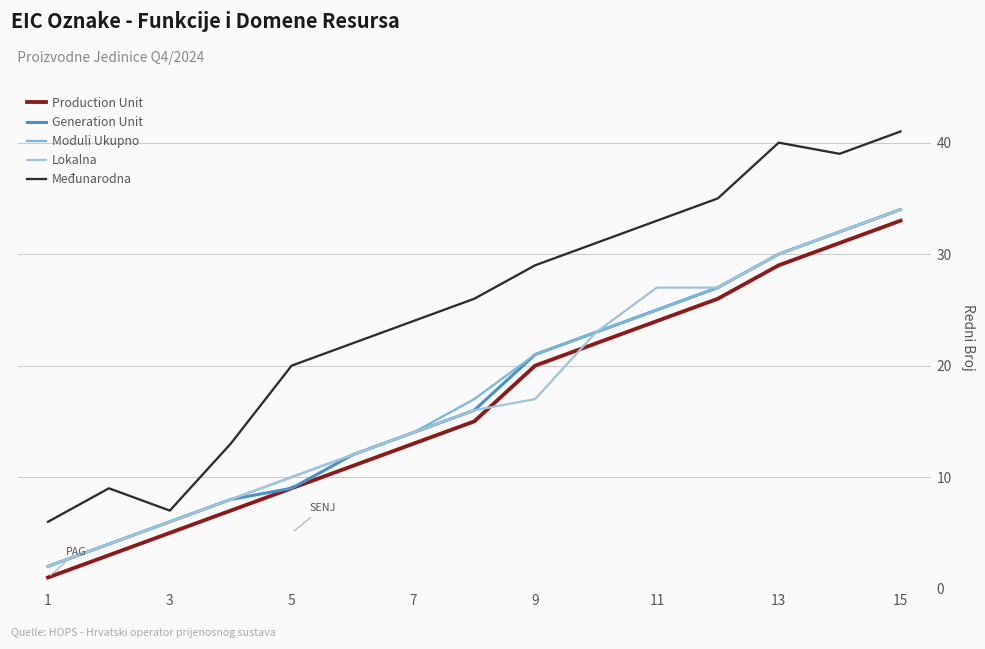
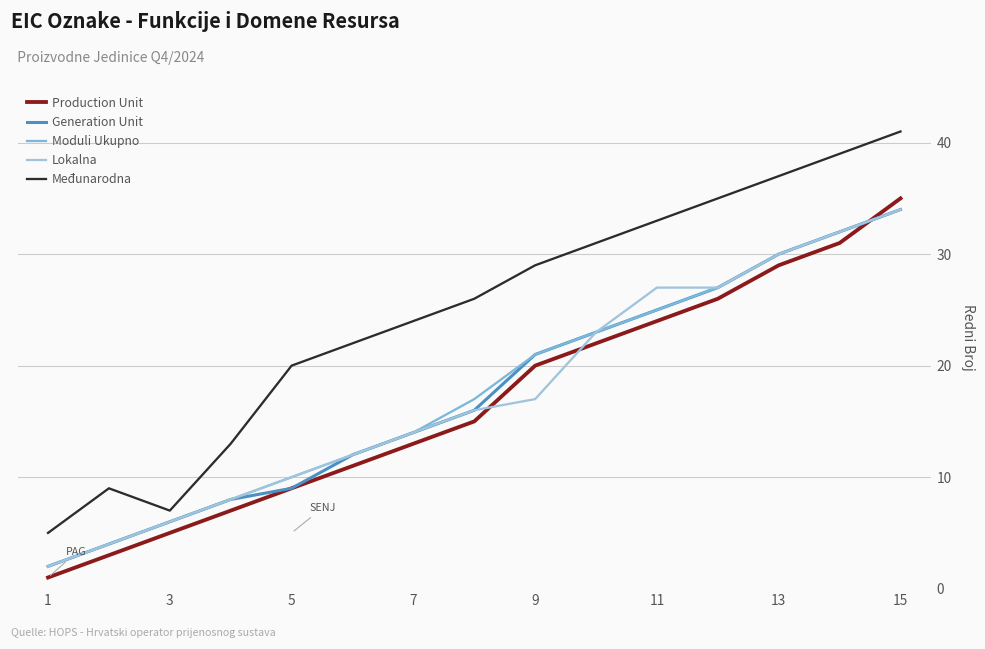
Međunarodna, 1: 6 -> 5
Međunarodna, 13: 40 -> 37
Production Unit, 15: 33 -> 35
